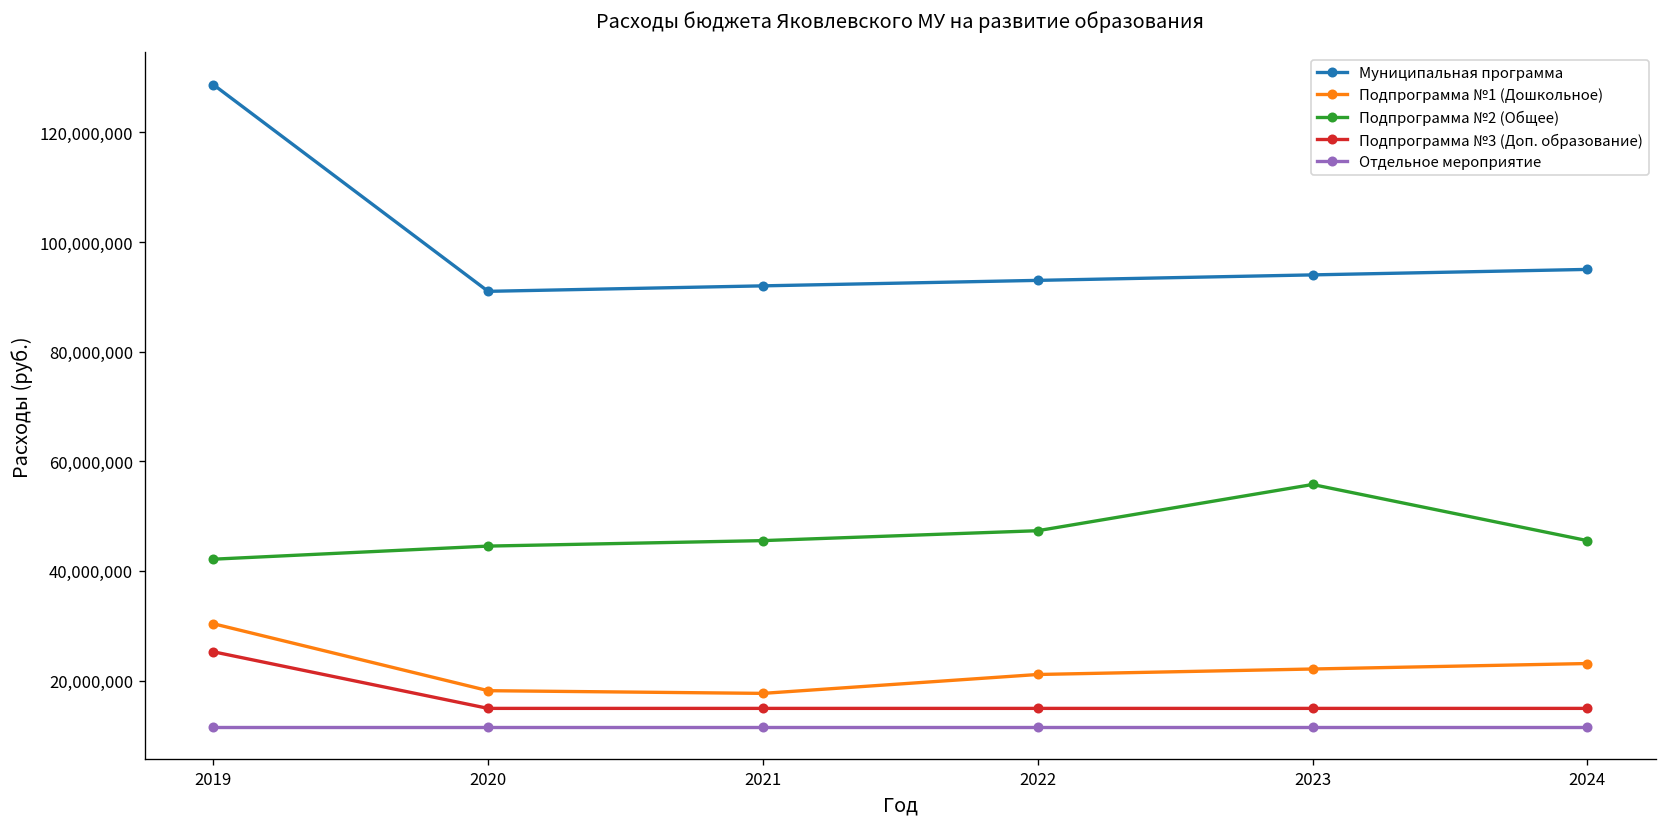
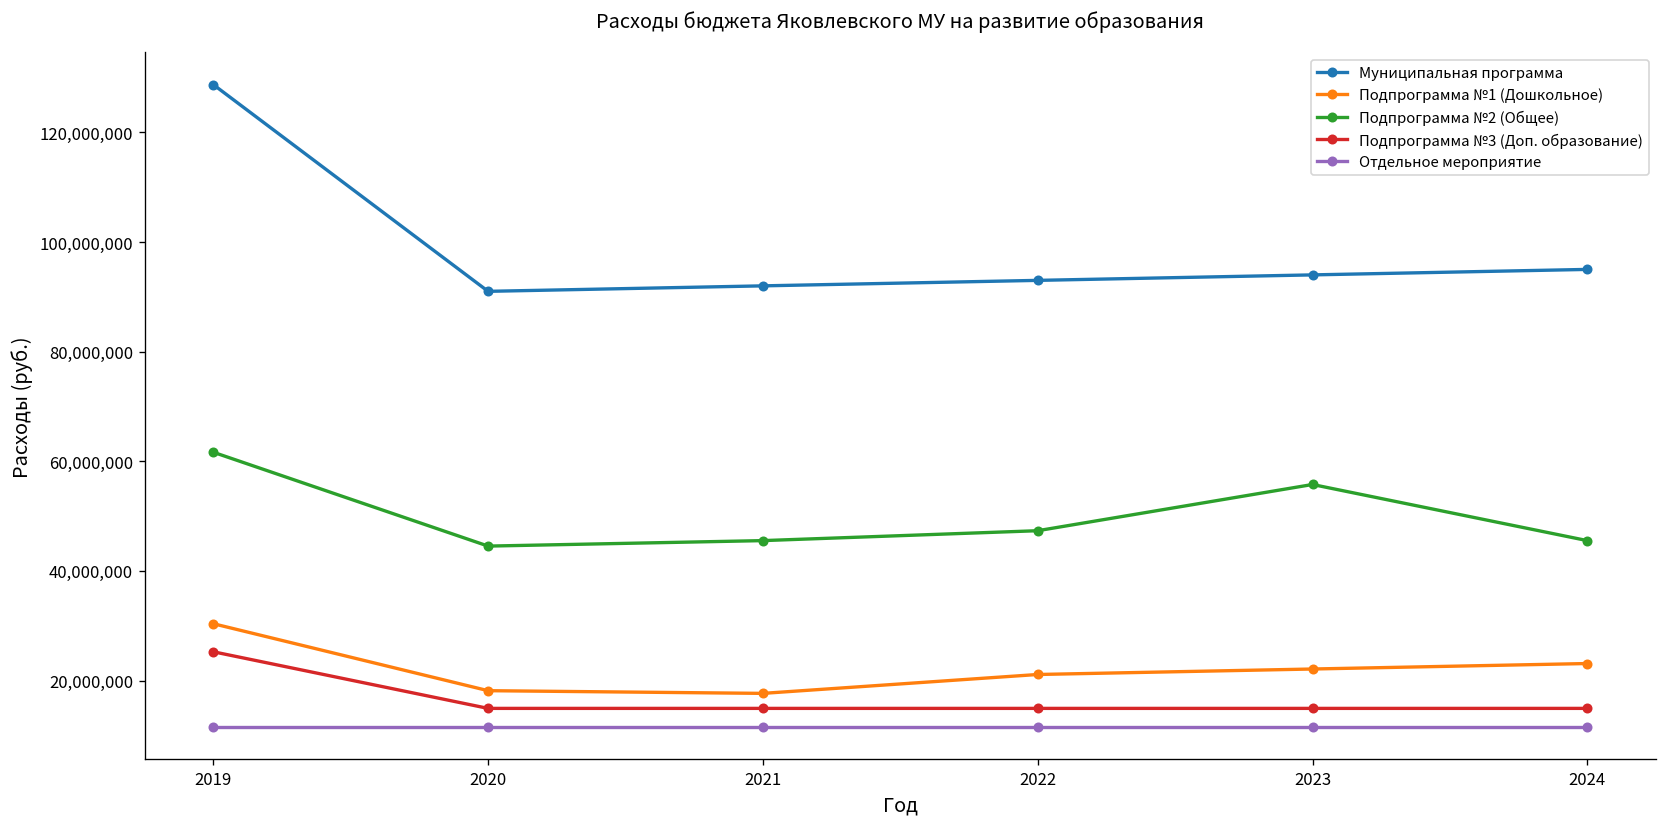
Подпрограмма №2 (Общее), 2019: 42,000,000 -> 62,000,000
